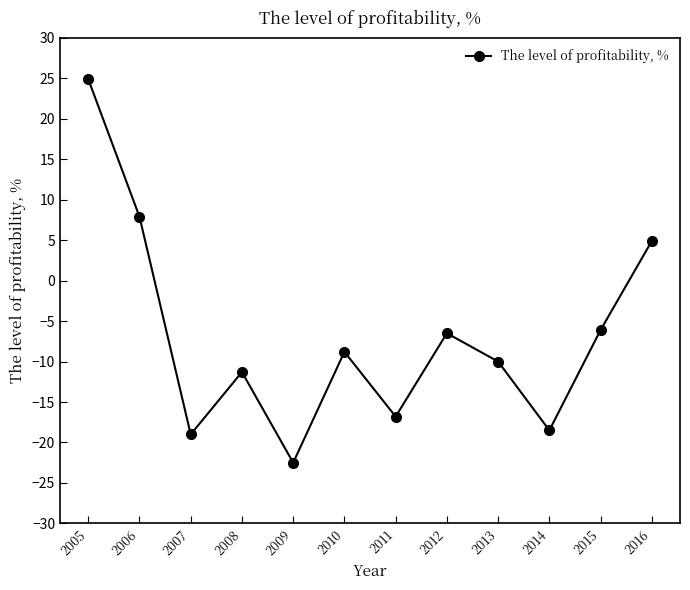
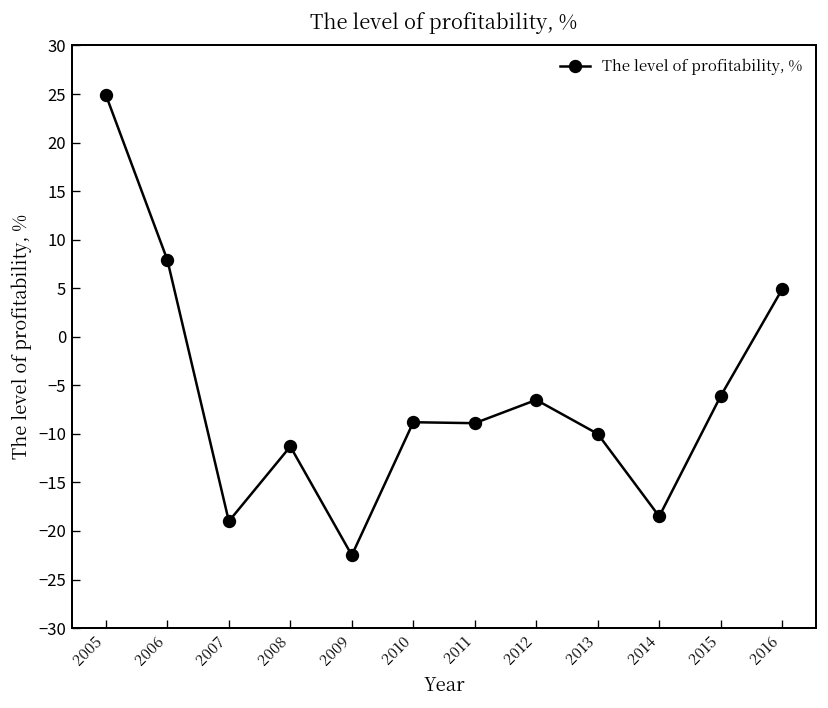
2011: -17 -> -9
